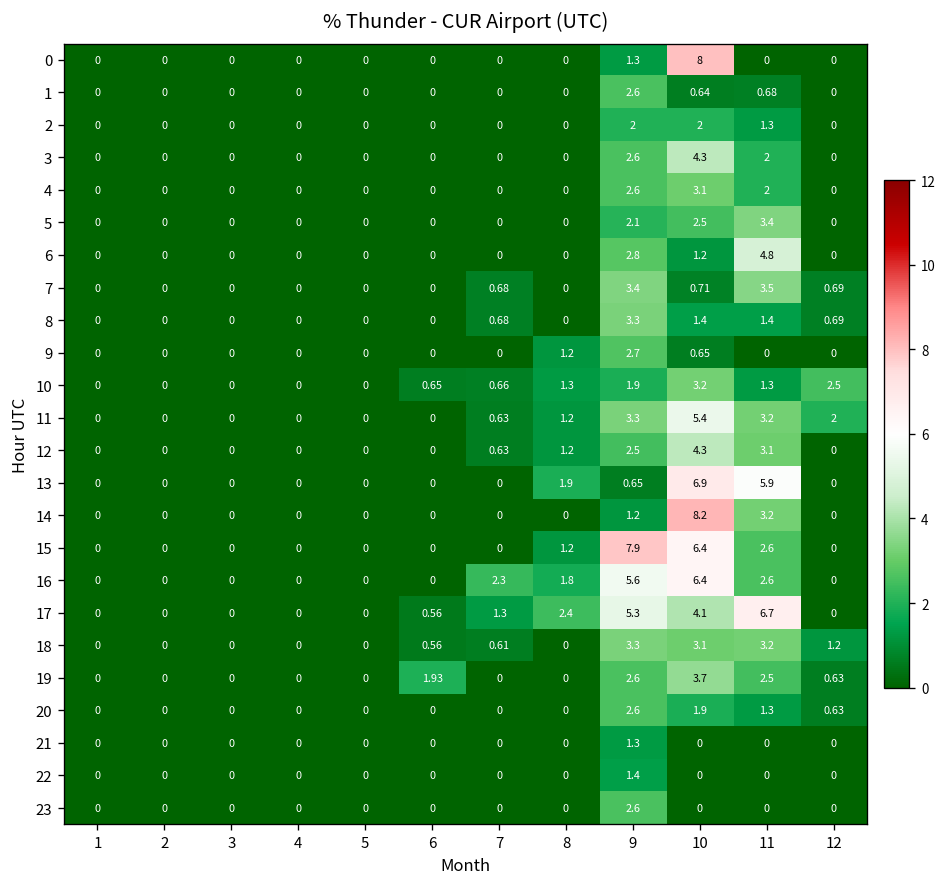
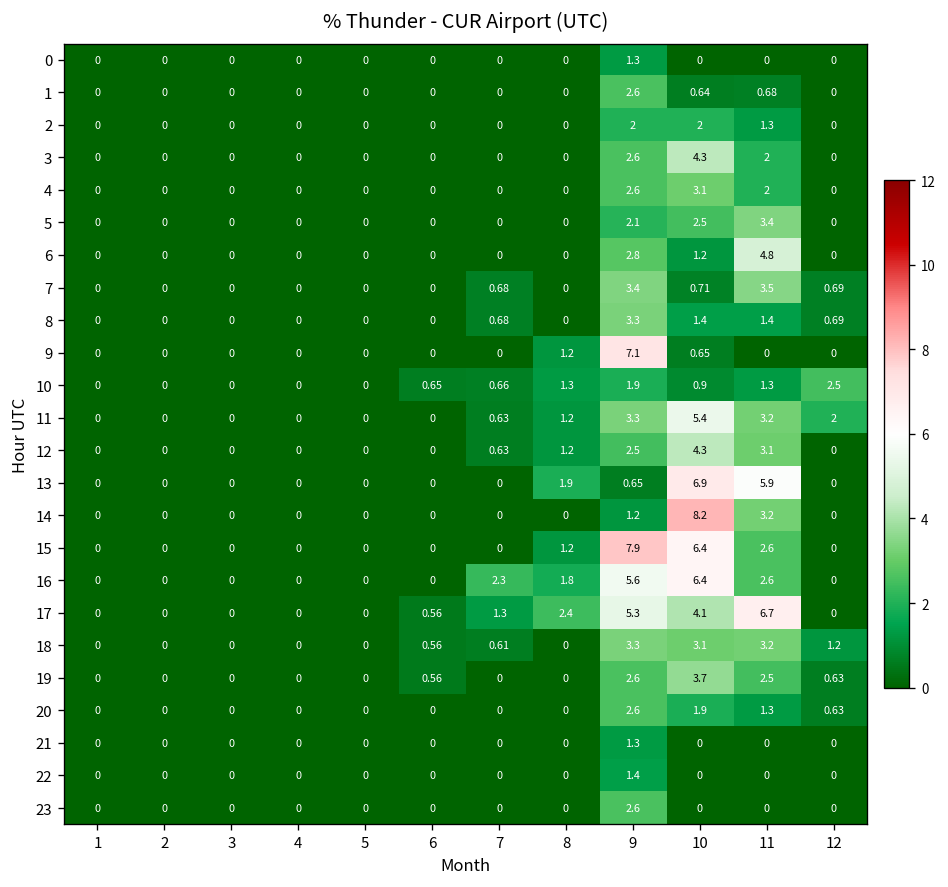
0, 10: 8 -> 0
9, 9: 2.7 -> 7.1
10, 10: 3.2 -> 0.9
19, 6: 1.93 -> 0.56
